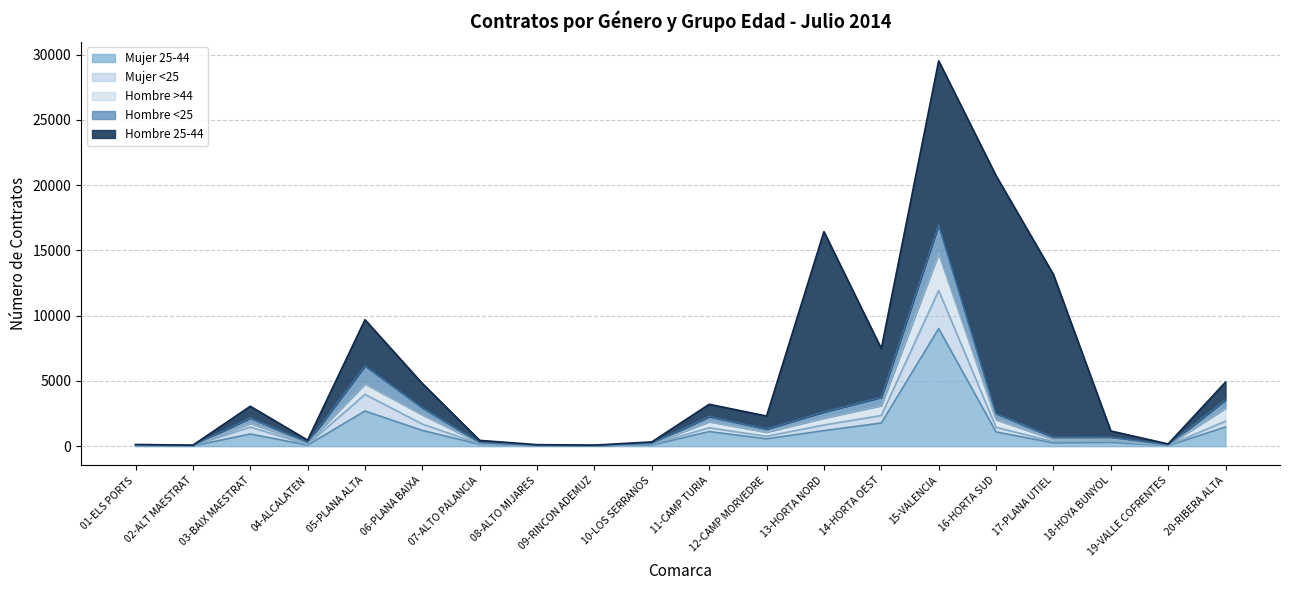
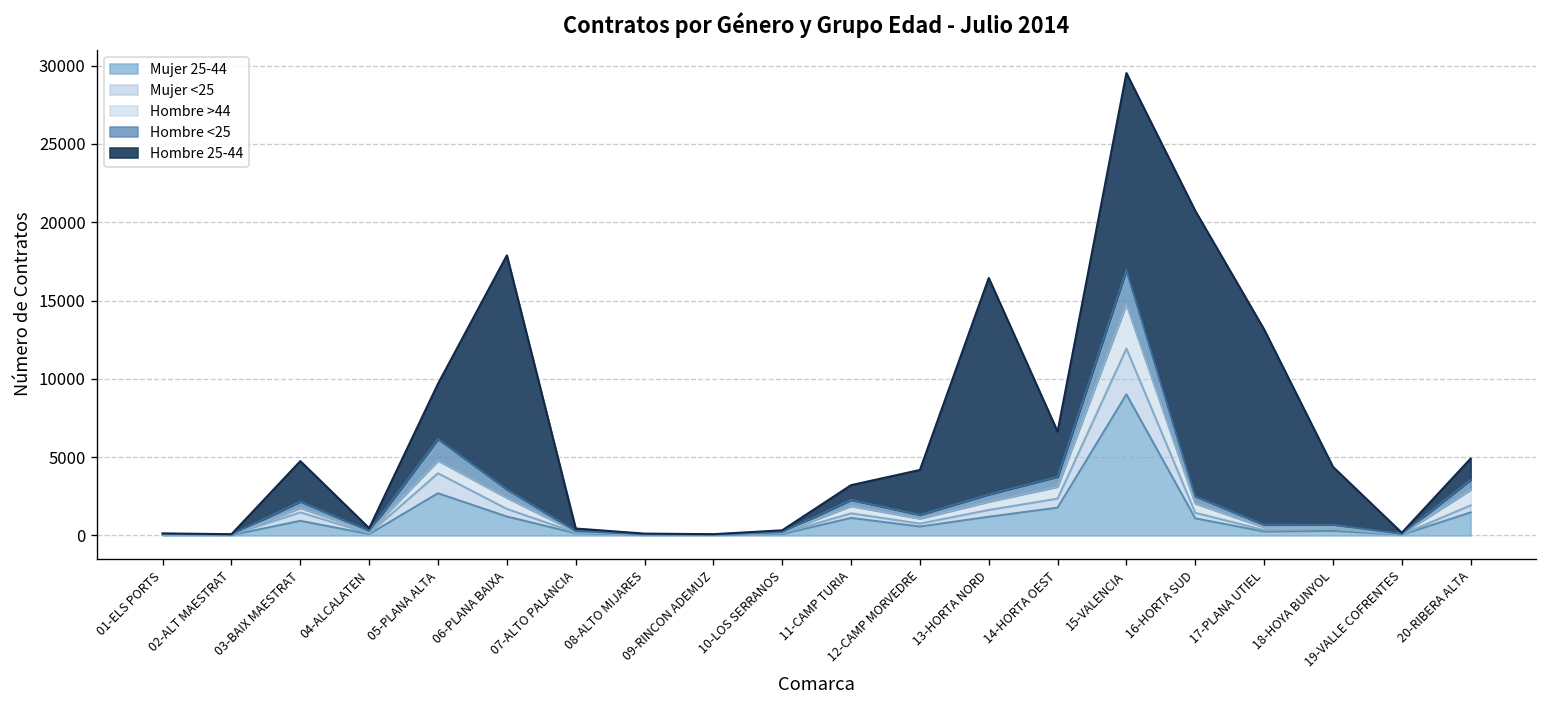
Hombre 25-44, 03-BAIX MAESTRAT: 900 -> 2600
Hombre 25-44, 06-PLANA BAIXA: 1900 -> 14900
Hombre 25-44, 12-CAMP MORVEDRE: 1000 -> 2900
Hombre 25-44, 14-HORTA OEST: 3700 -> 2900
Hombre 25-44, 18-HOYA BUNYOL: 500 -> 3700
